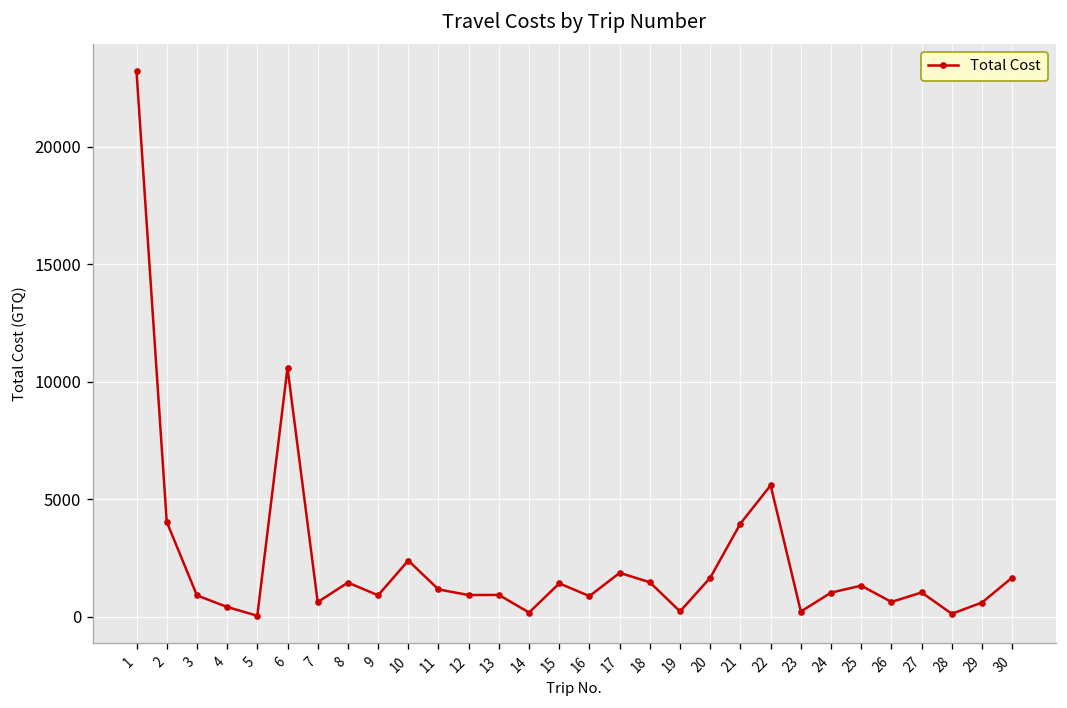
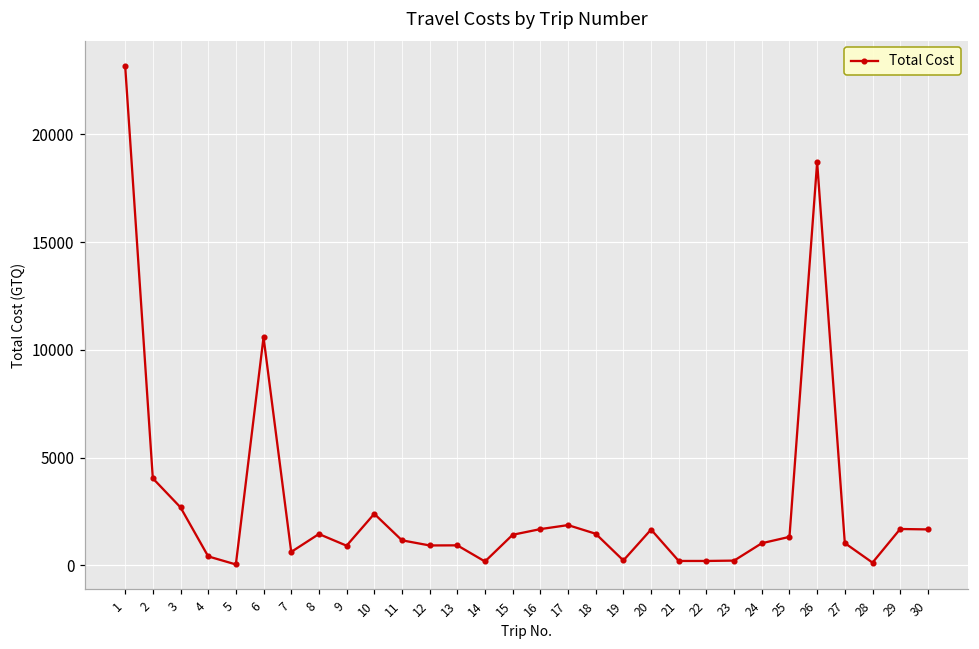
3: 900 -> 2700
16: 900 -> 1700
21: 4000 -> 200
22: 5600 -> 200
26: 600 -> 18700
29: 600 -> 1700
